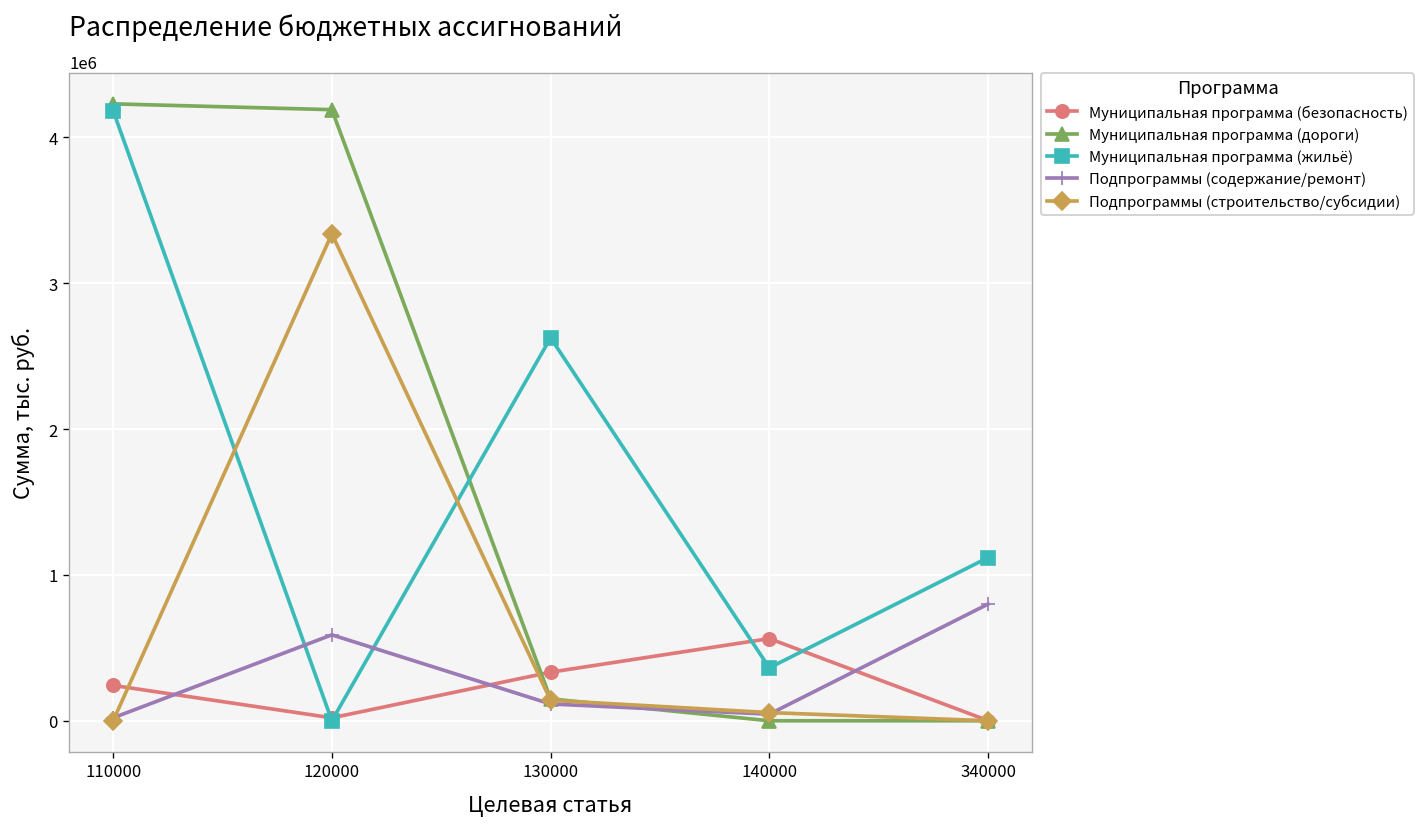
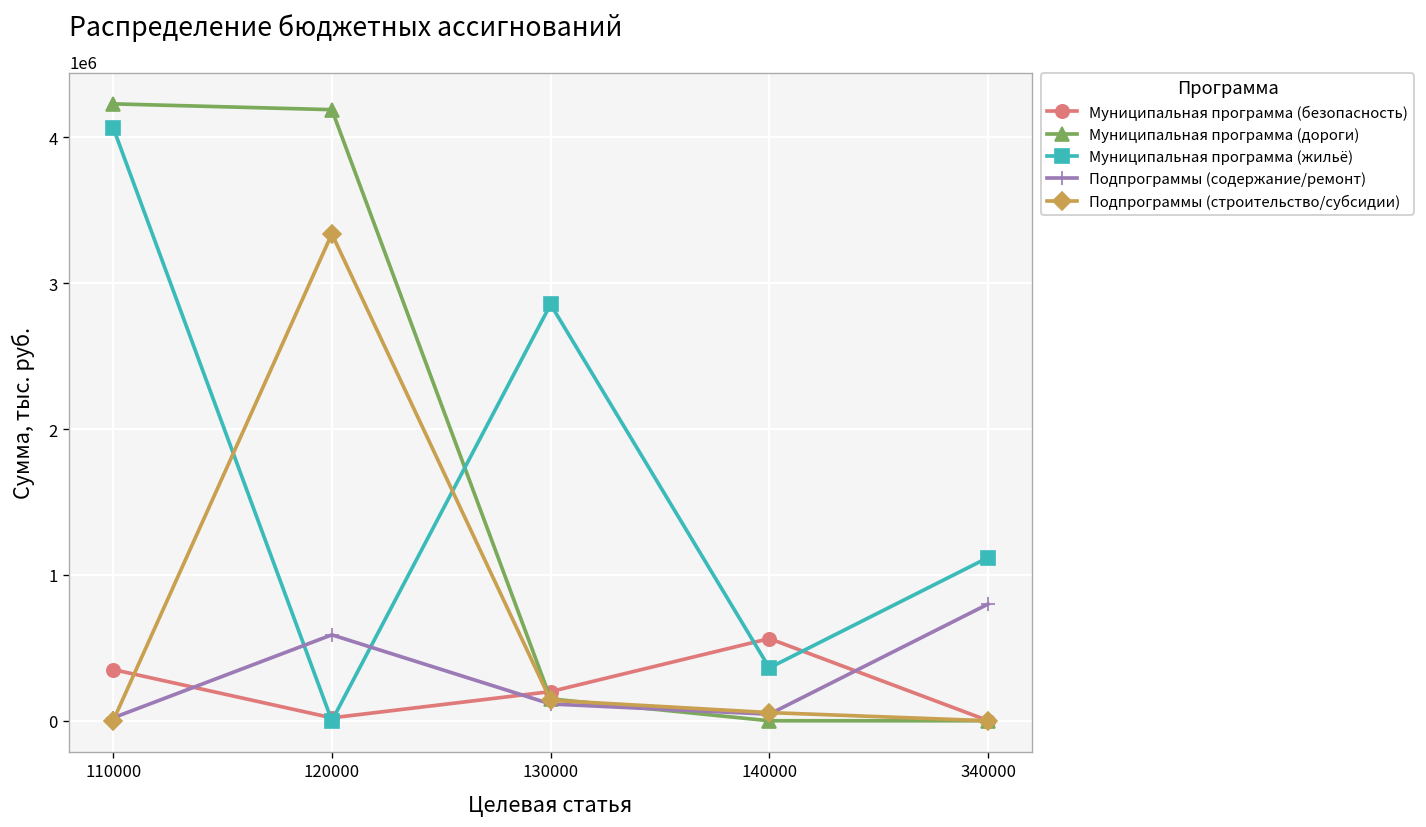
Муниципальная программа (безопасность), 110000: 240000 -> 350000
Муниципальная программа (жильё), 110000: 4180000 -> 4070000
Муниципальная программа (безопасность), 130000: 330000 -> 200000
Муниципальная программа (жильё), 130000: 2630000 -> 2860000
